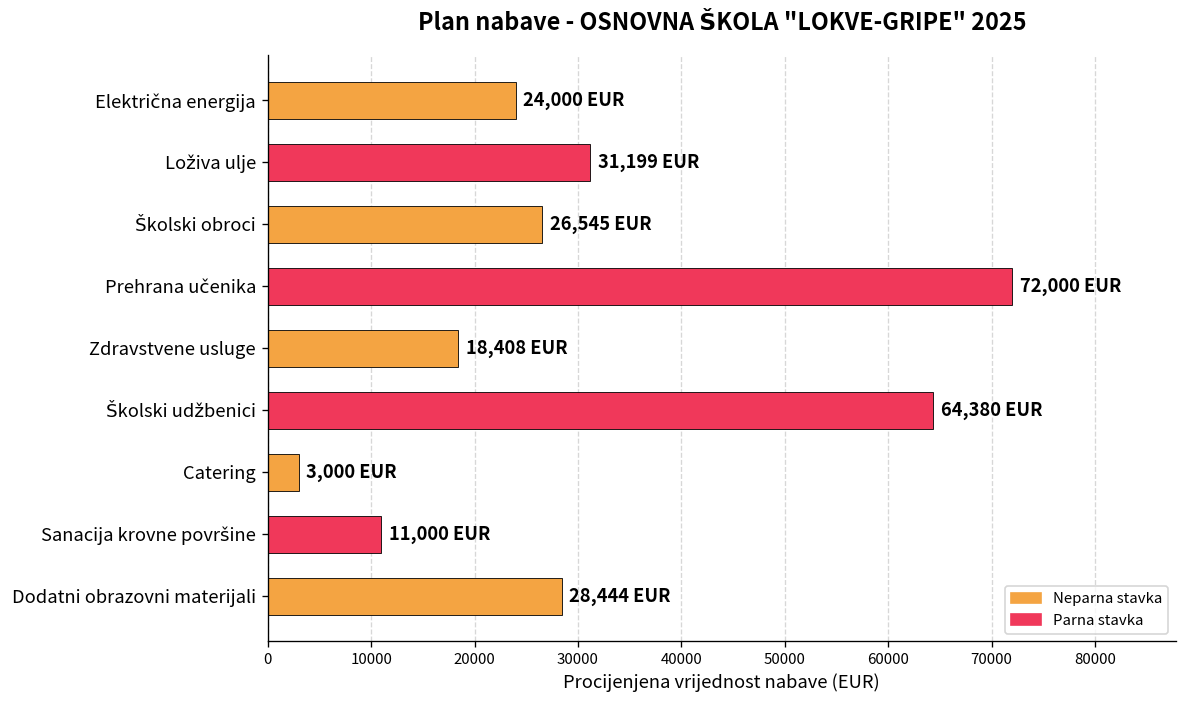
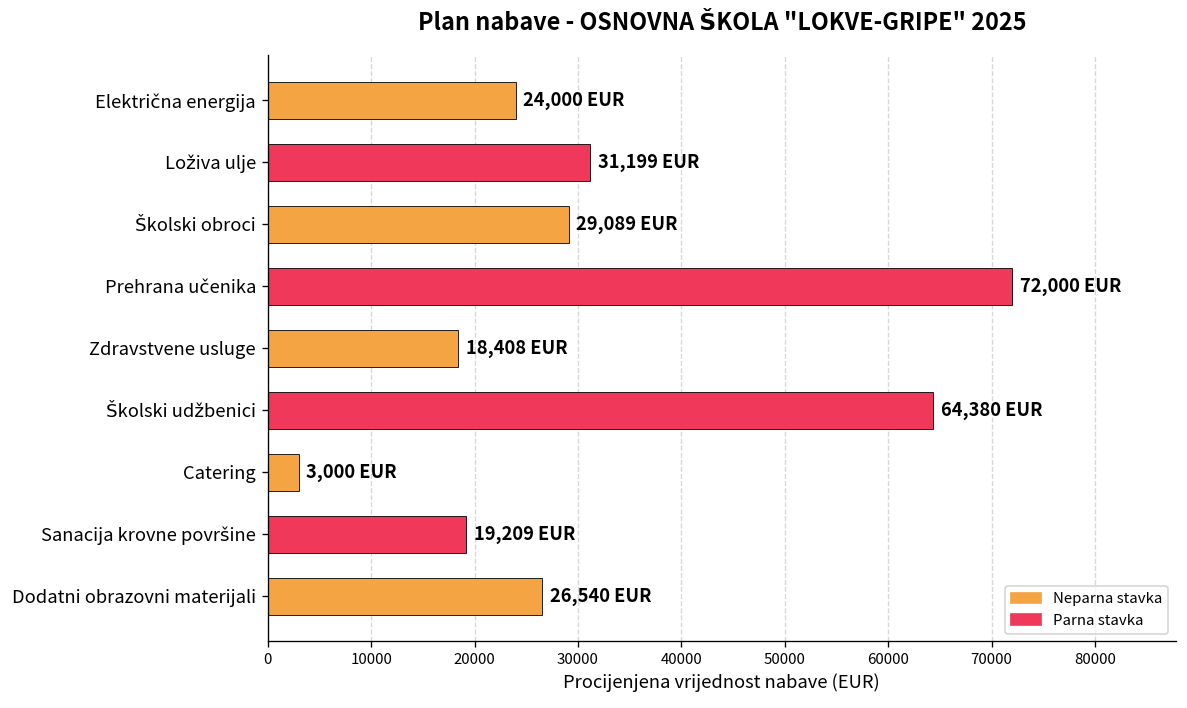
Školski obroci: 26,545 -> 29,089
Sanacija krovne površine: 11,000 -> 19,209
Dodatni obrazovni materijali: 28,444 -> 26,540
